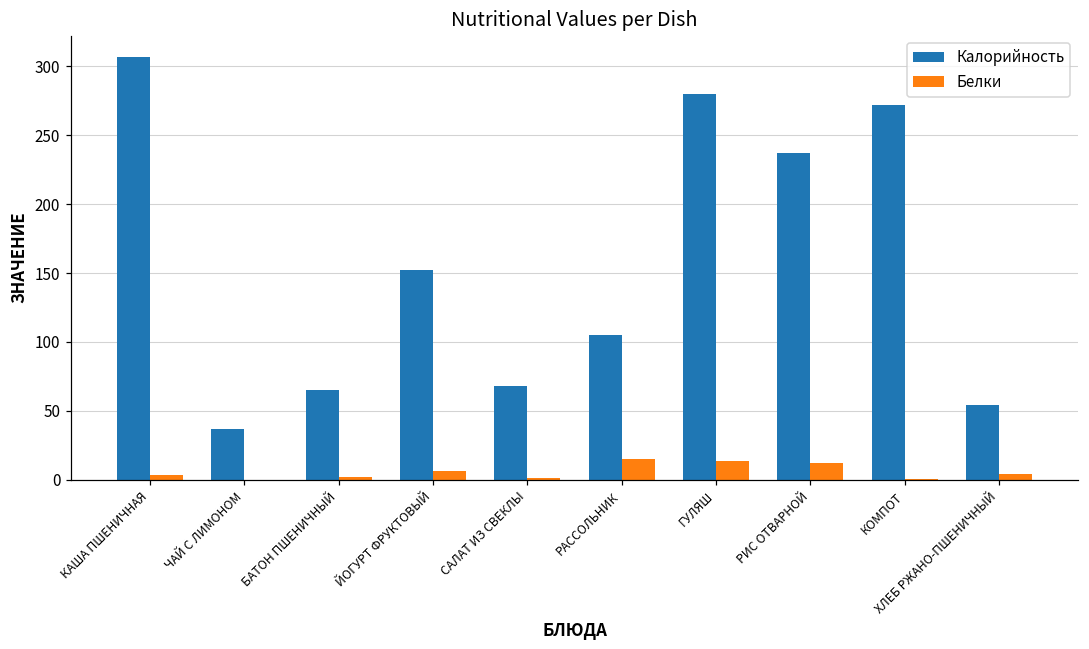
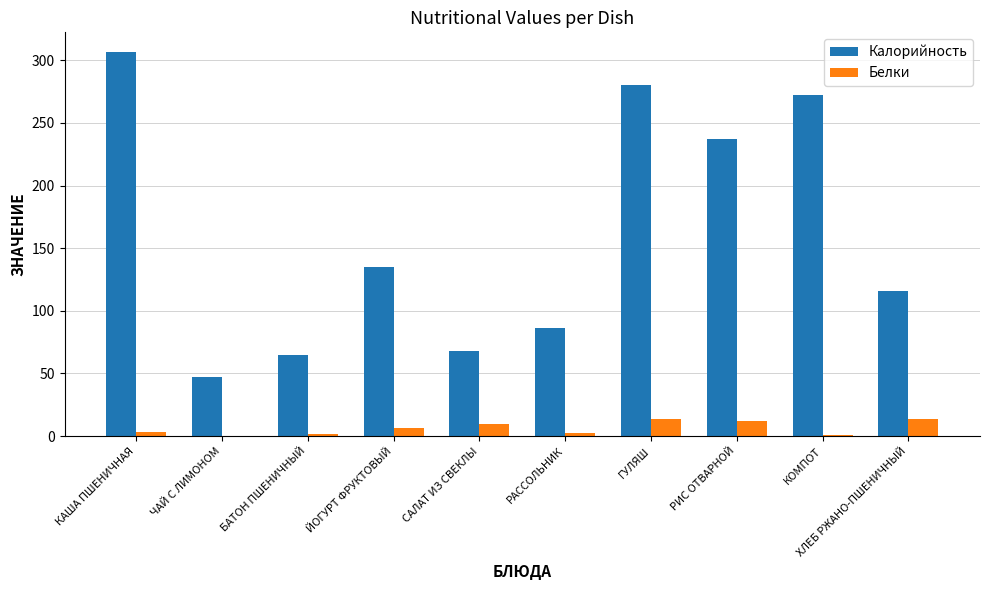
Калорийность, ЧАЙ С ЛИМОНОМ: 37 -> 47
Калорийность, ЙОГУРТ ФРУКТОВЫЙ: 152 -> 135
Белки, САЛАТ ИЗ СВЕКЛЫ: 1 -> 10
Калорийность, РАССОЛЬНИК: 105 -> 86
Белки, РАССОЛЬНИК: 15 -> 3
Калорийность, ХЛЕБ РЖАНО-ПШЕНИЧНЫЙ: 54 -> 116
Белки, ХЛЕБ РЖАНО-ПШЕНИЧНЫЙ: 4 -> 13
